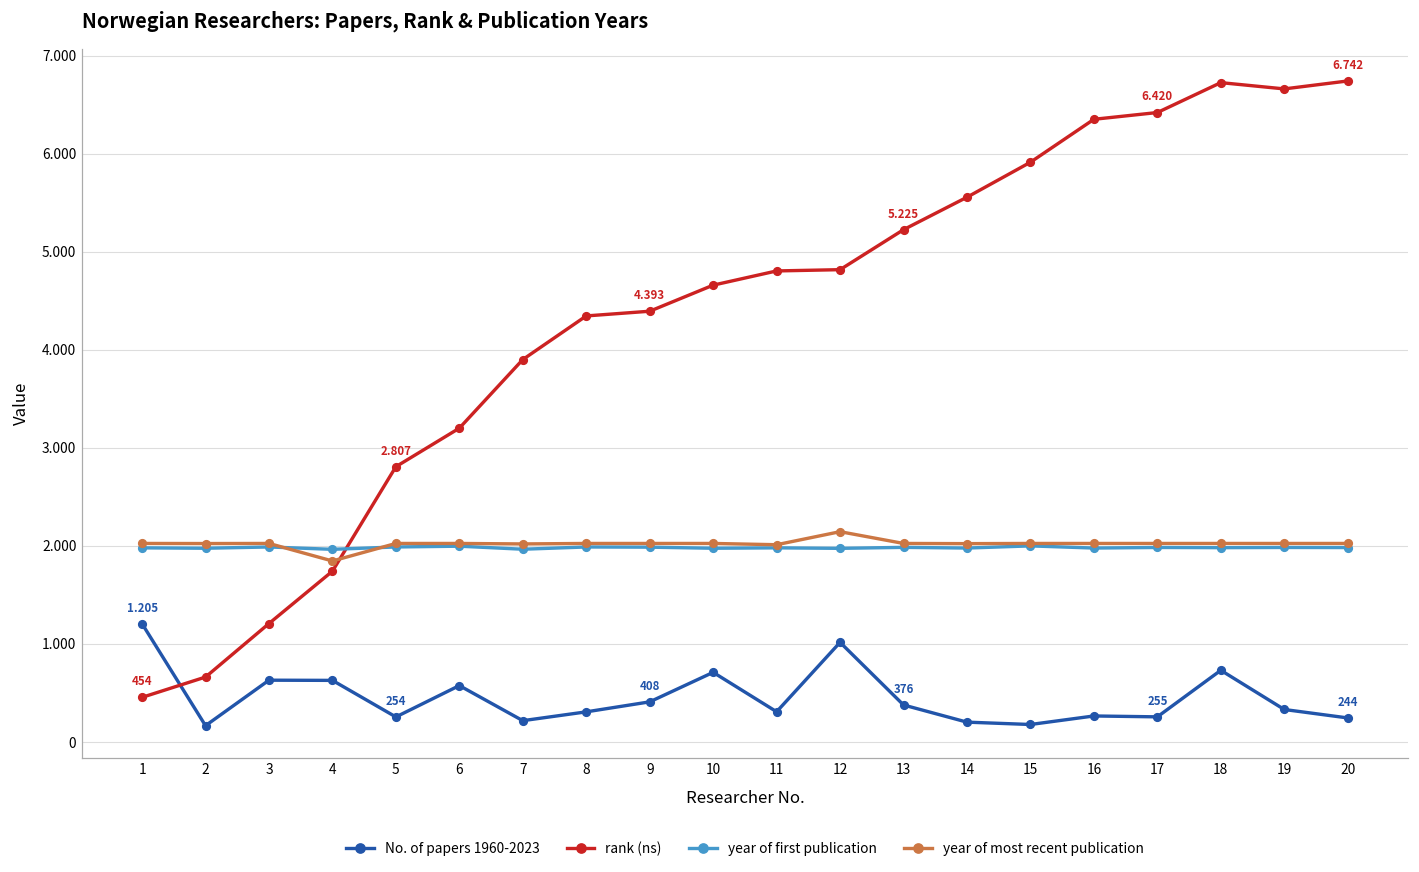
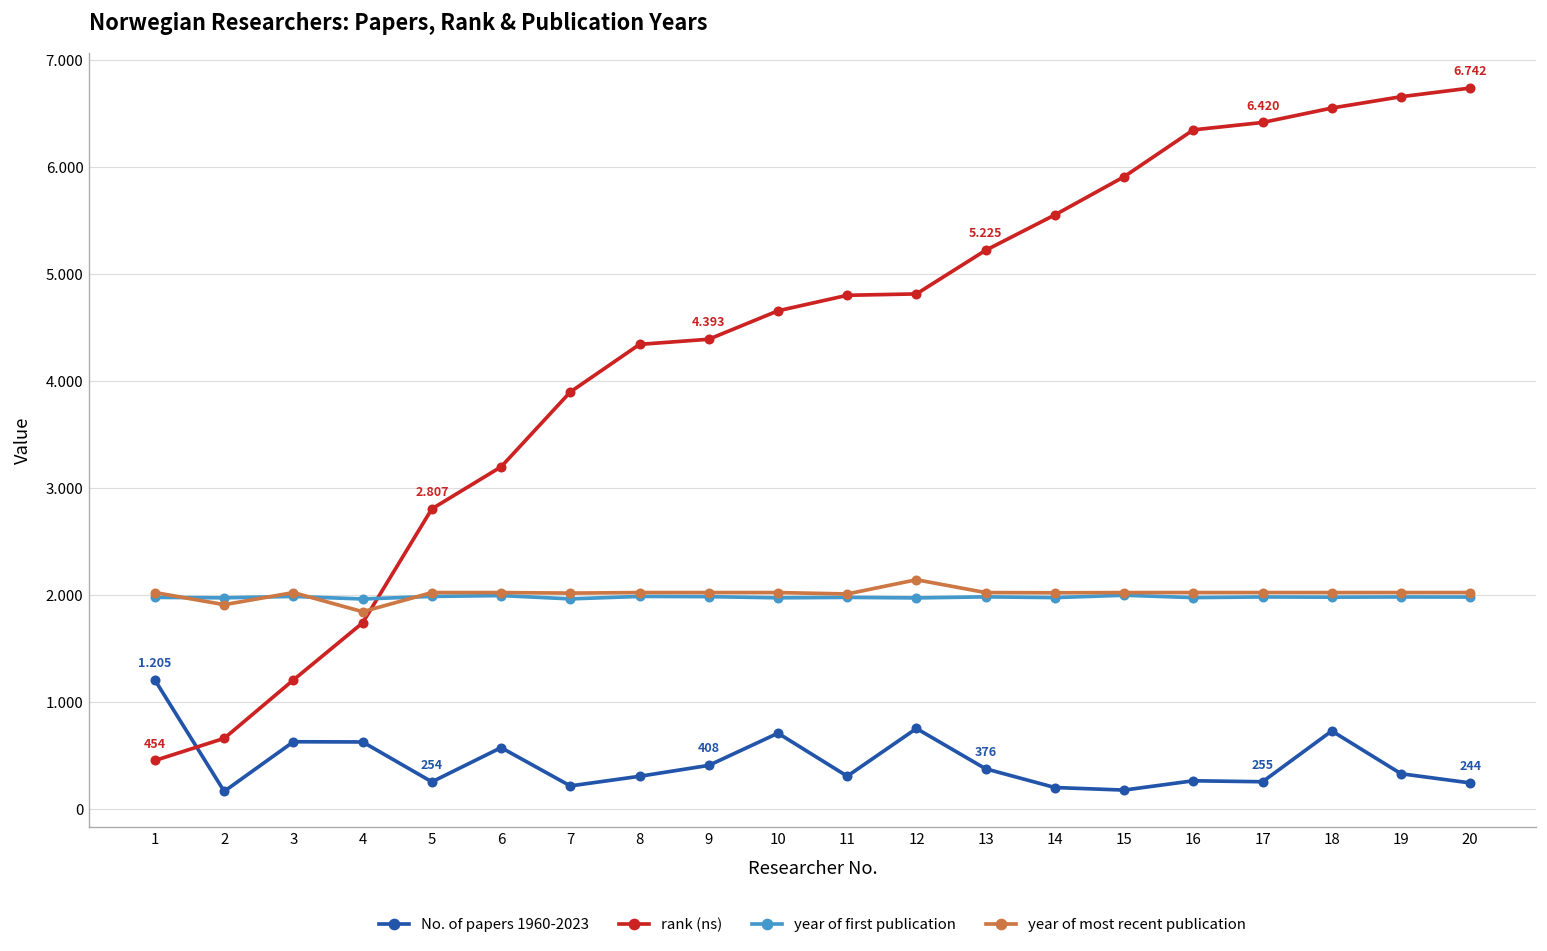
year of most recent publication, 2: 2.0 -> 1.9
No. of papers 1960-2023, 12: 1.0 -> 0.8
rank (ns), 18: 6.7 -> 6.6
